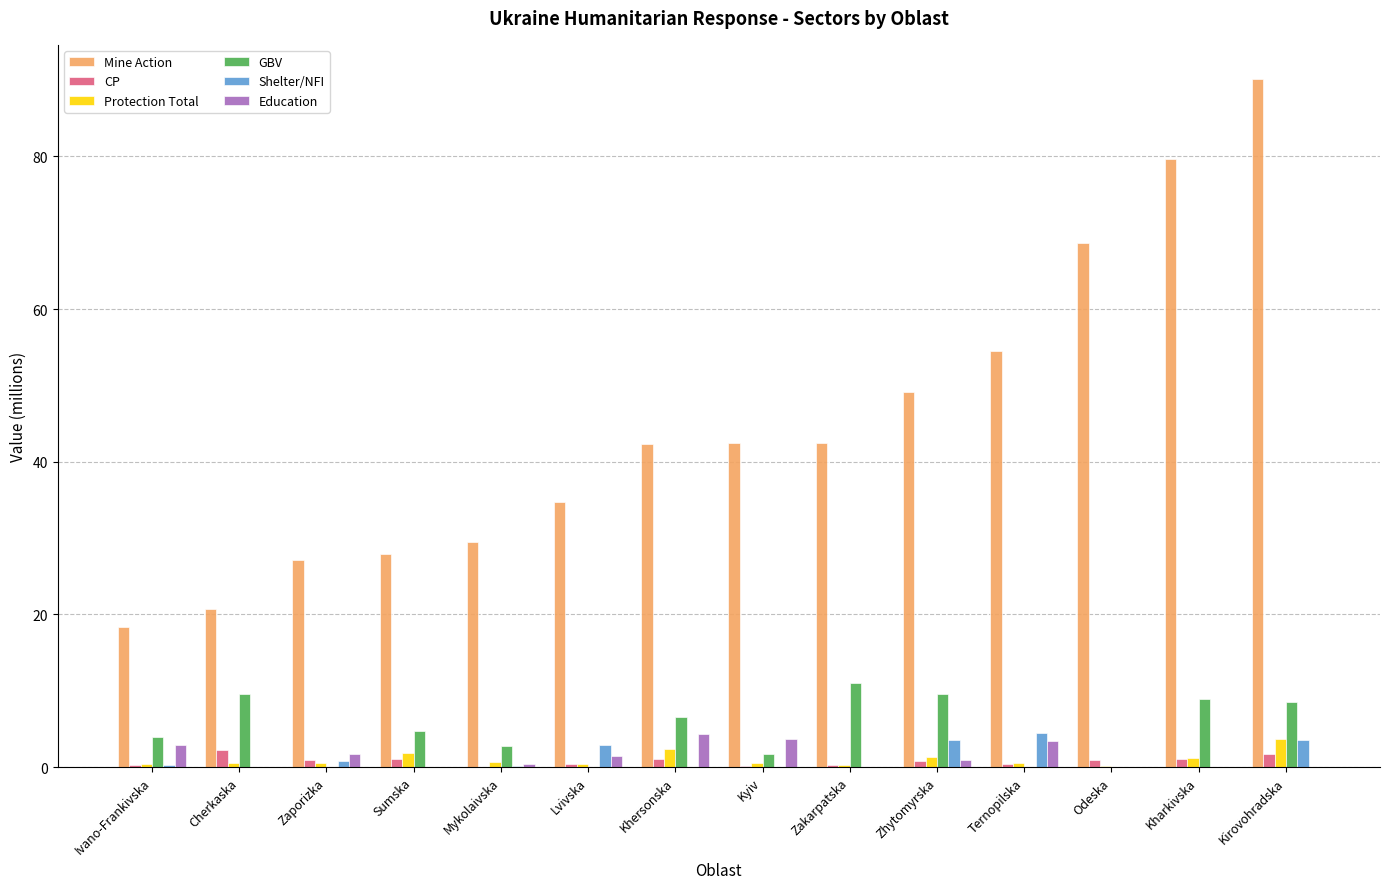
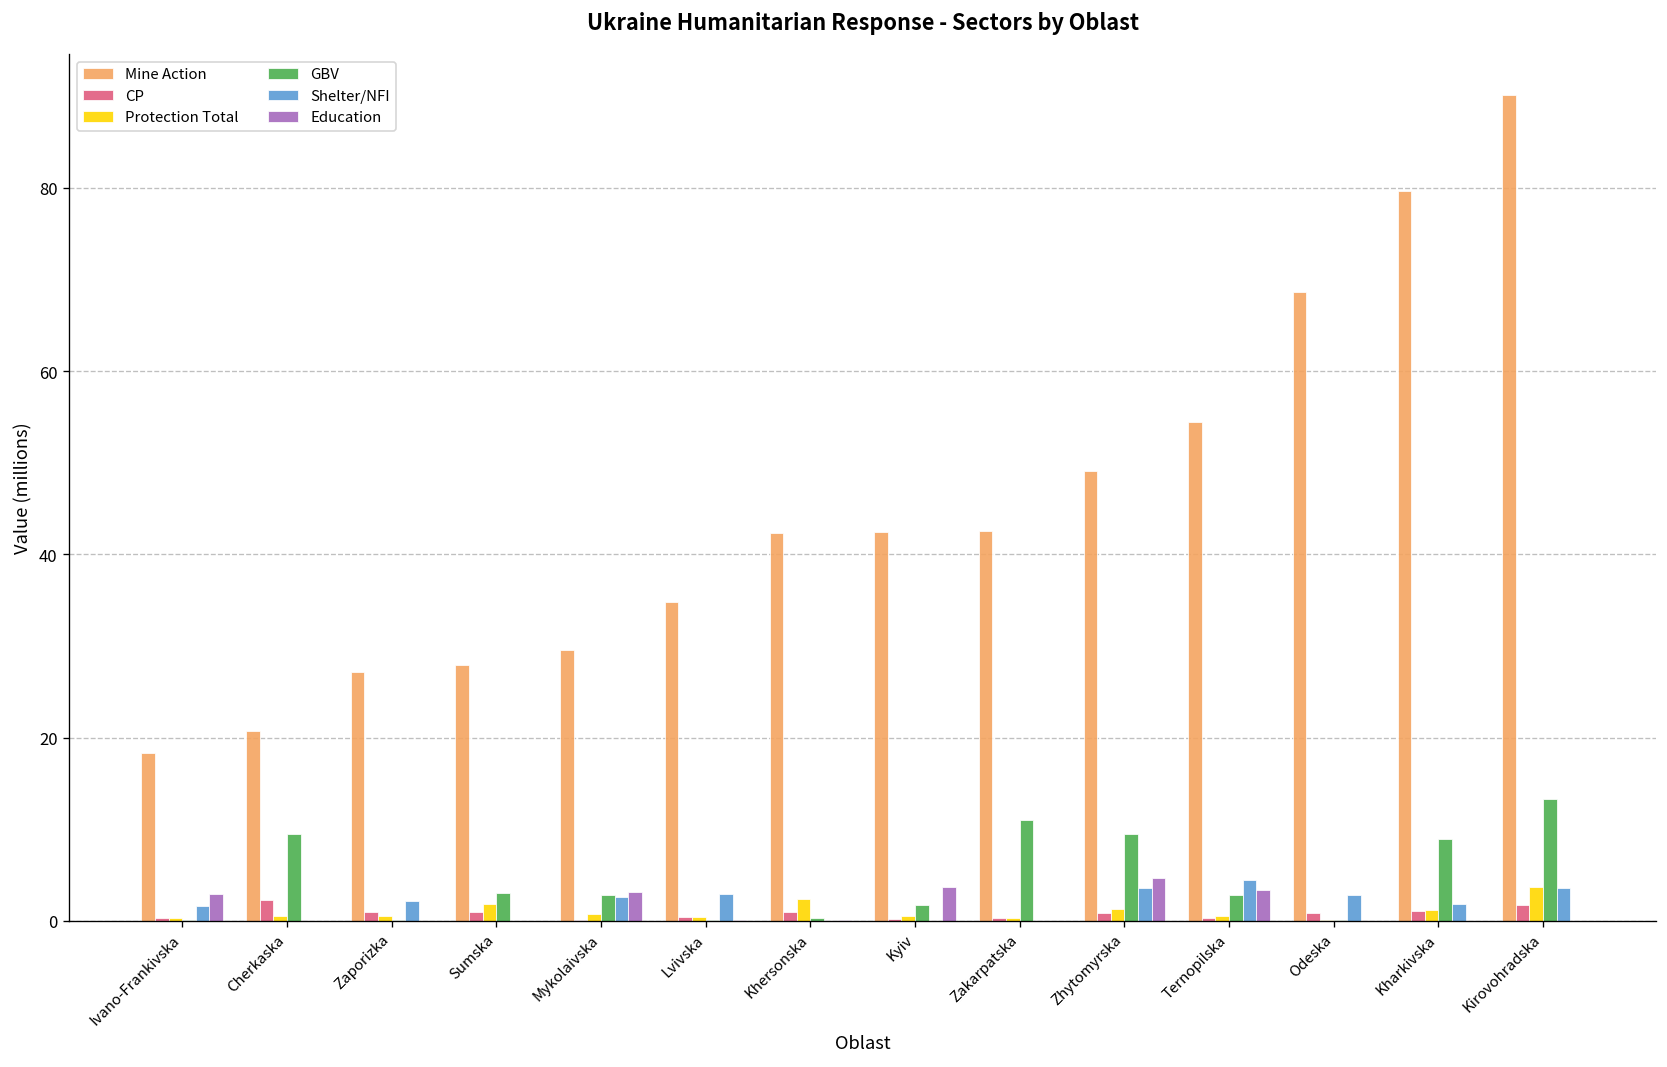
GBV, Ivano-Frankivska: 4 -> 0
Shelter/NFI, Ivano-Frankivska: 0 -> 2
Shelter/NFI, Zaporizka: 1 -> 2
Education, Zaporizka: 2 -> 0
GBV, Sumska: 5 -> 3
Shelter/NFI, Mykolaivska: 0 -> 3
Education, Mykolaivska: 0 -> 3
Education, Lvivska: 1 -> 0
GBV, Khersonska: 7 -> 0
Education, Khersonska: 4 -> 0
Education, Zhytomyrska: 1 -> 5
GBV, Ternopilska: 0 -> 3
Shelter/NFI, Odeska: 0 -> 3
Shelter/NFI, Kharkivska: 0 -> 2
GBV, Kirovohradska: 9 -> 13
